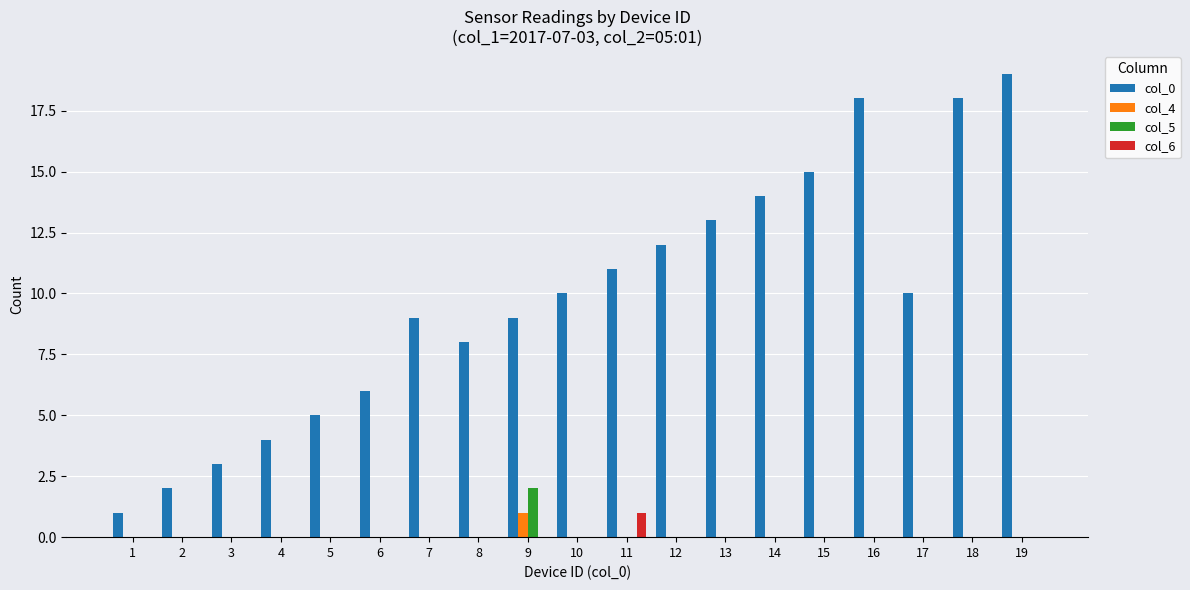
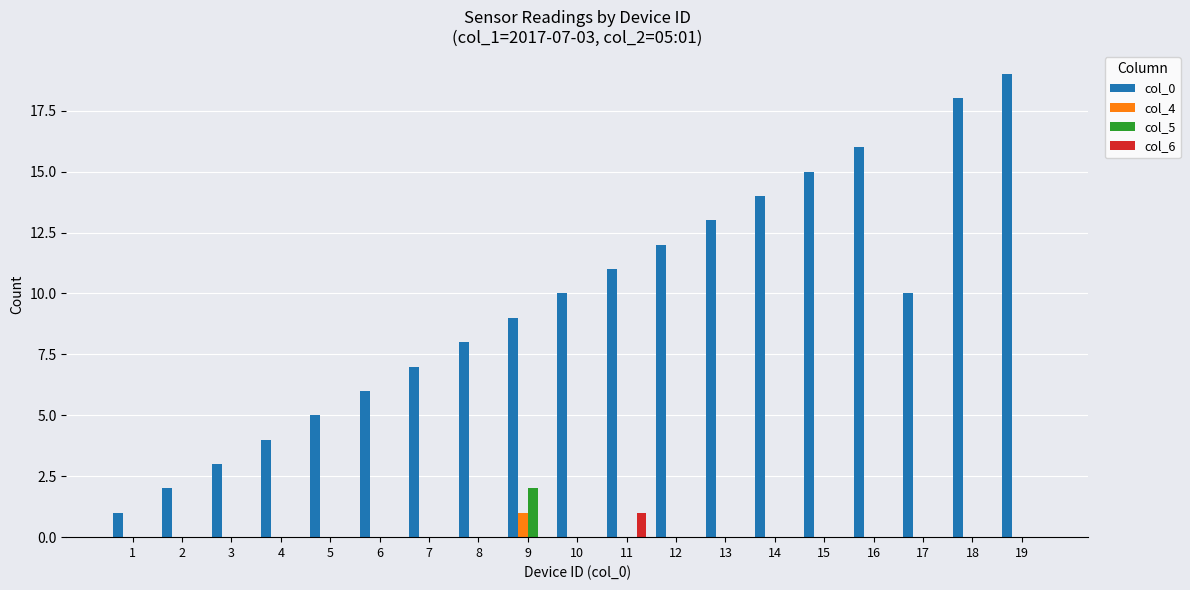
col_0, 7: 9 -> 7
col_0, 16: 18 -> 16
